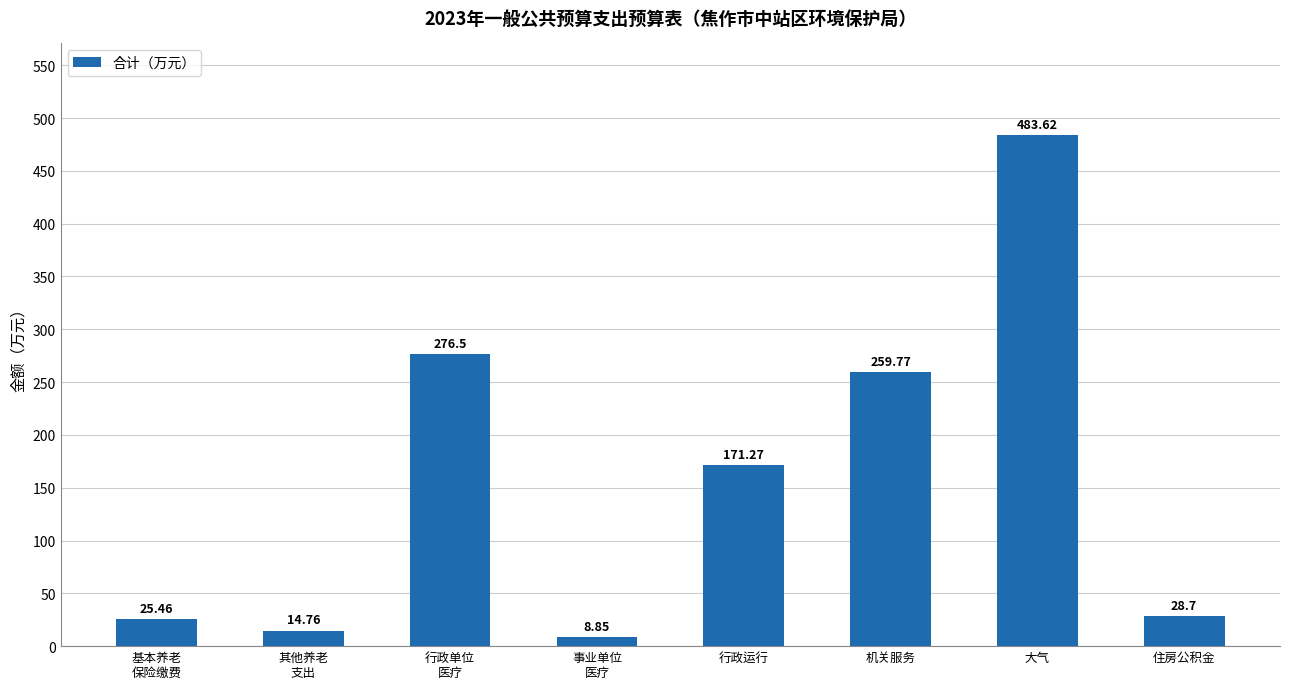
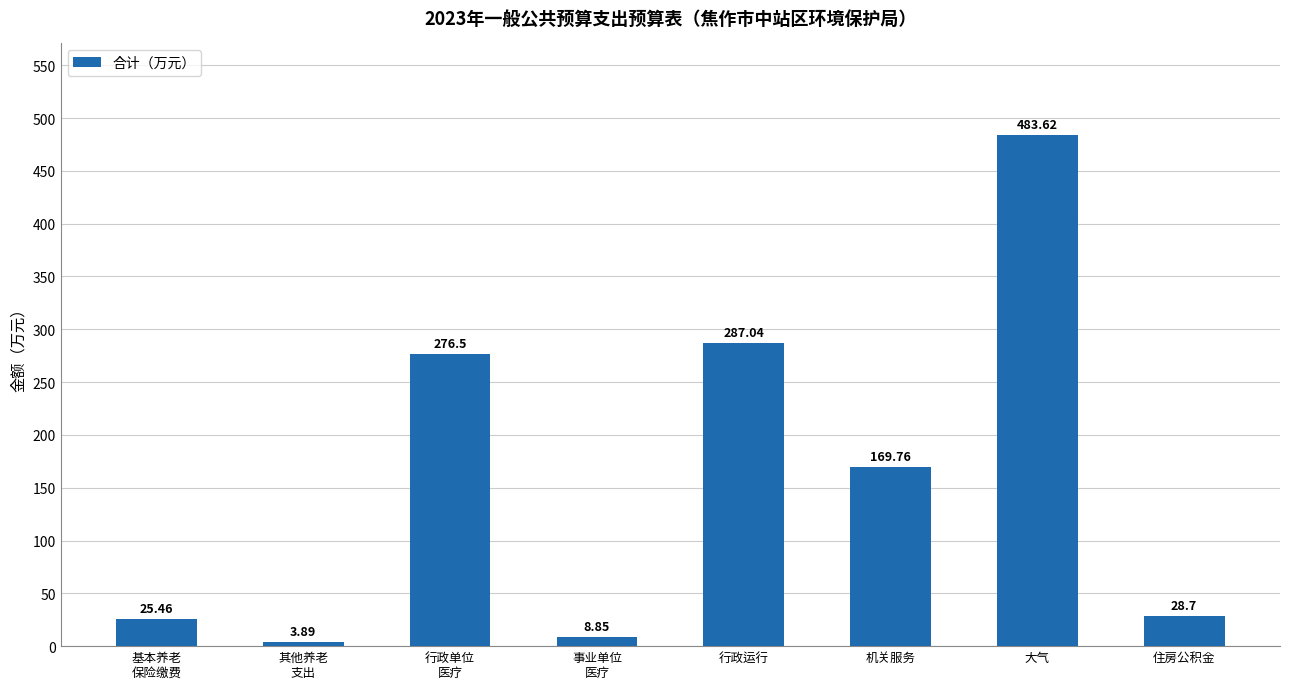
其他养老 支出: 14.76 -> 3.89
行政运行: 171.27 -> 287.04
机关服务: 259.77 -> 169.76
